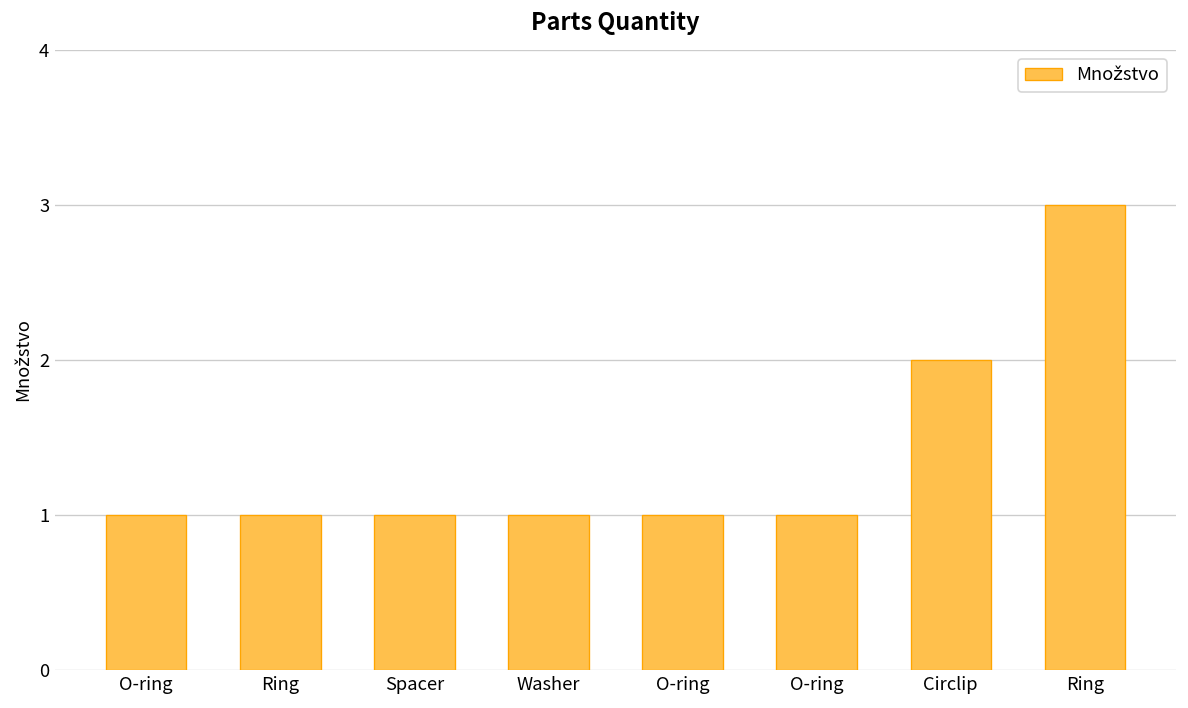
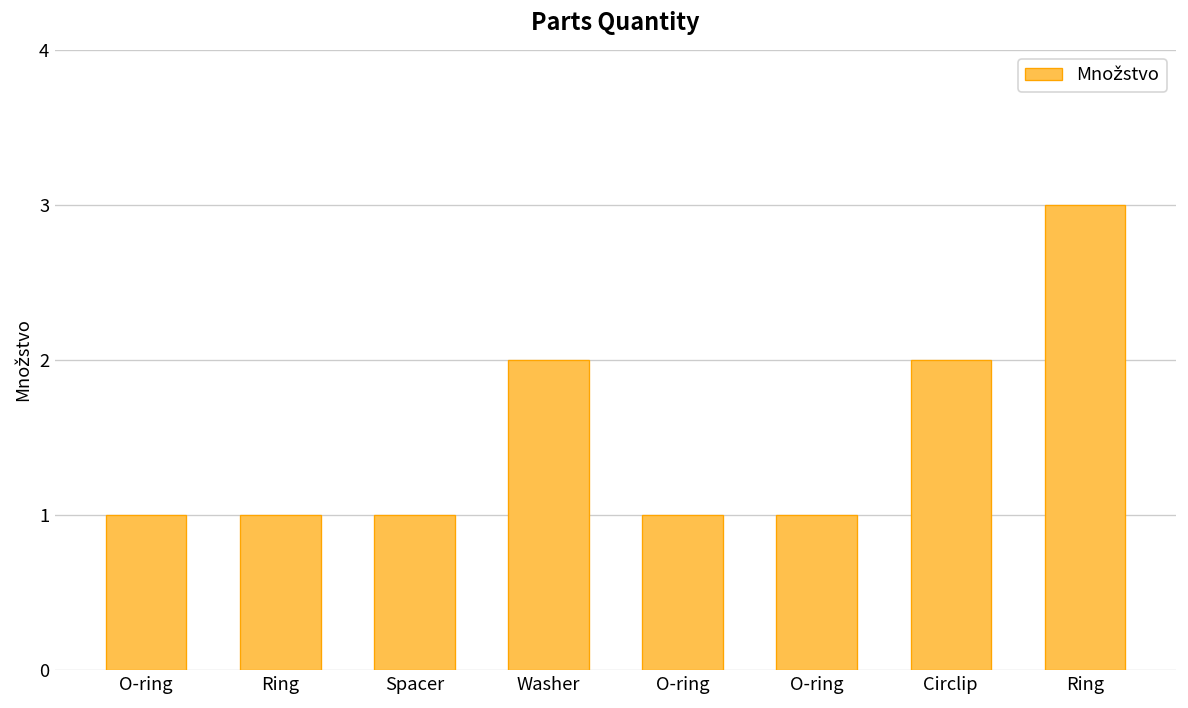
Washer: 1 -> 2
